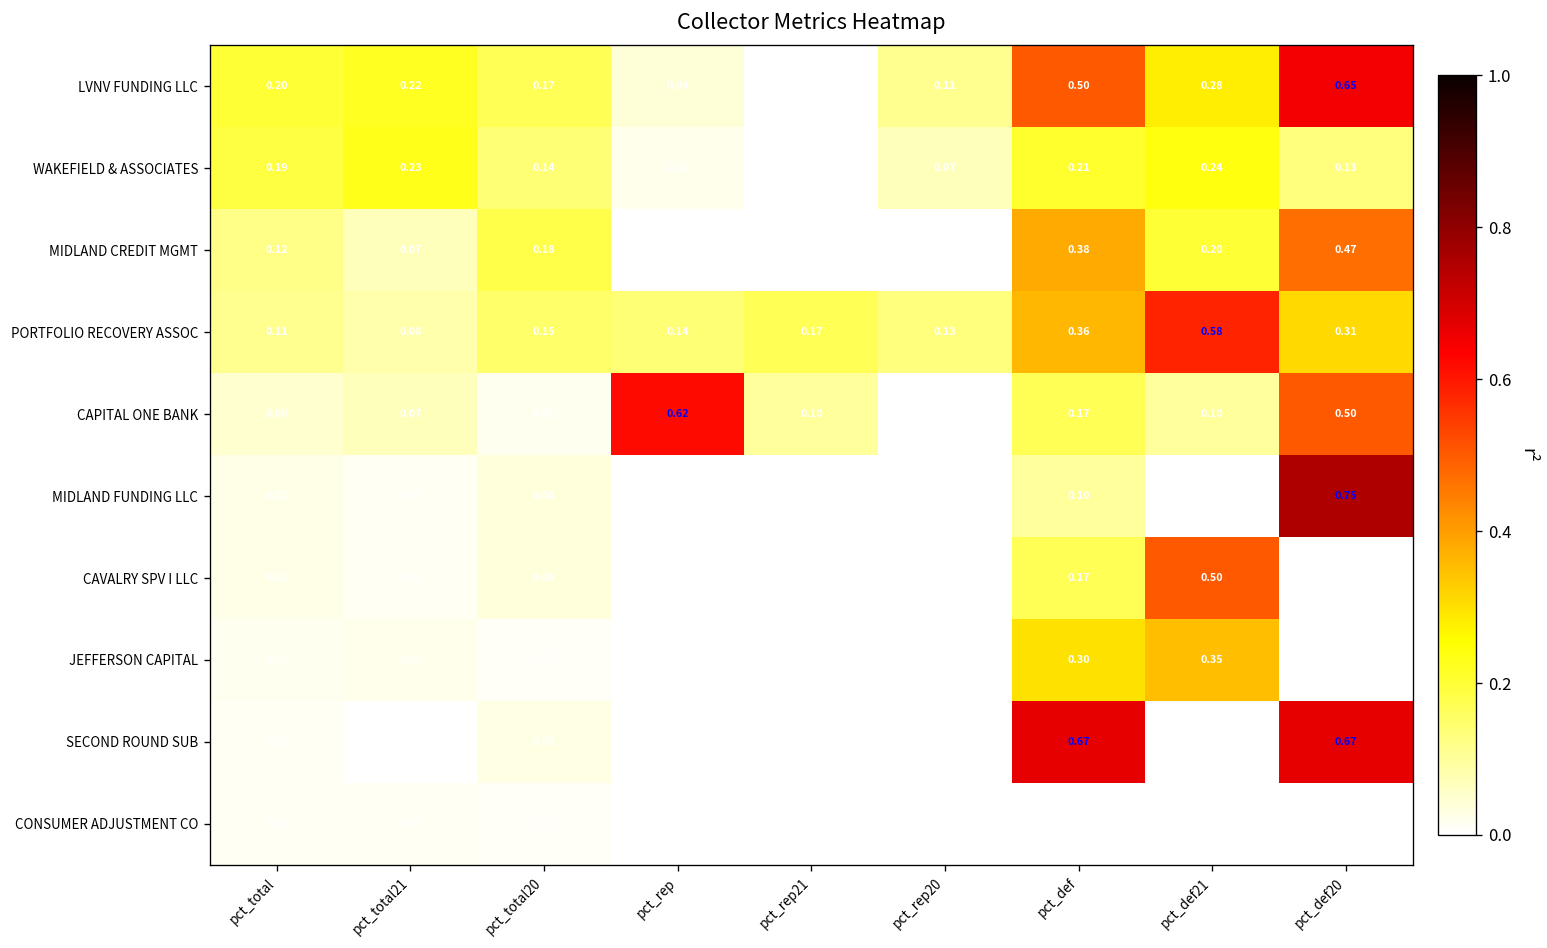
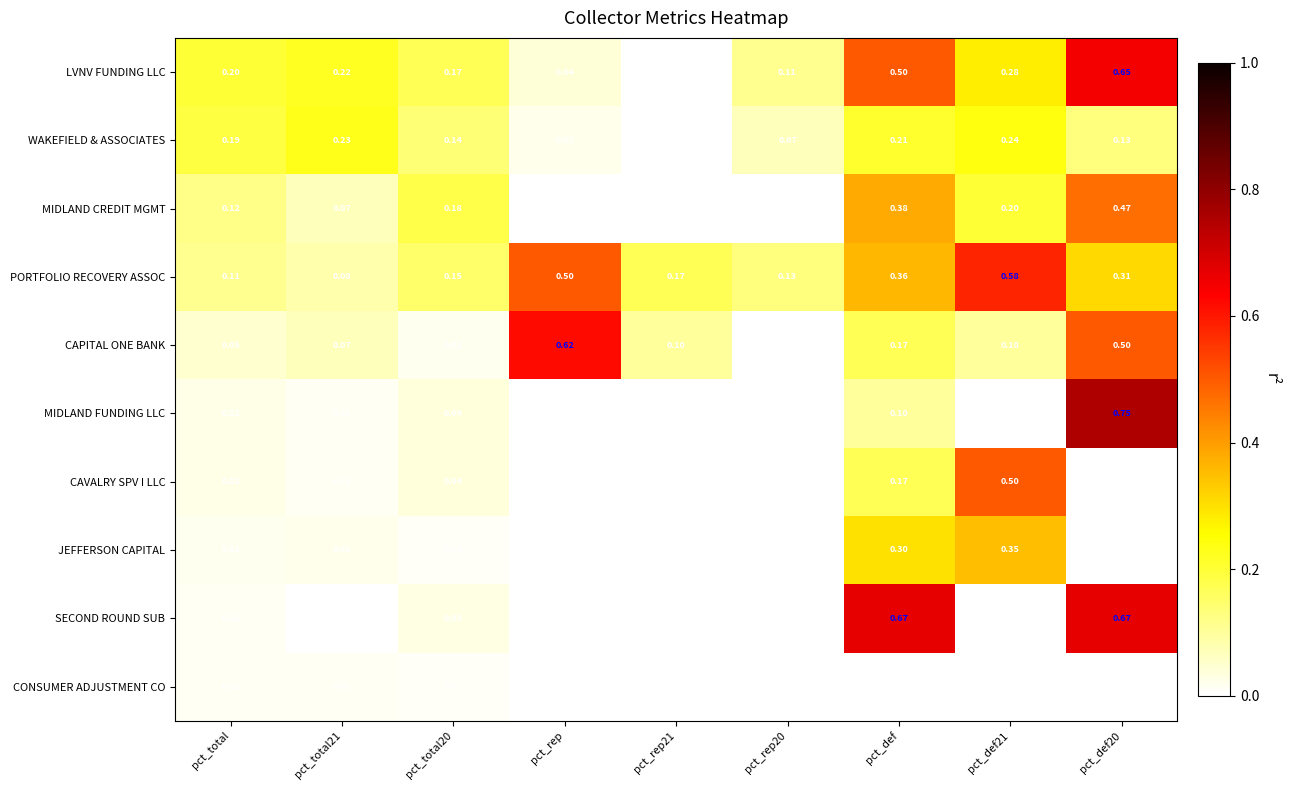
PORTFOLIO RECOVERY ASSOC, pct_rep: 0.14 -> 0.50
